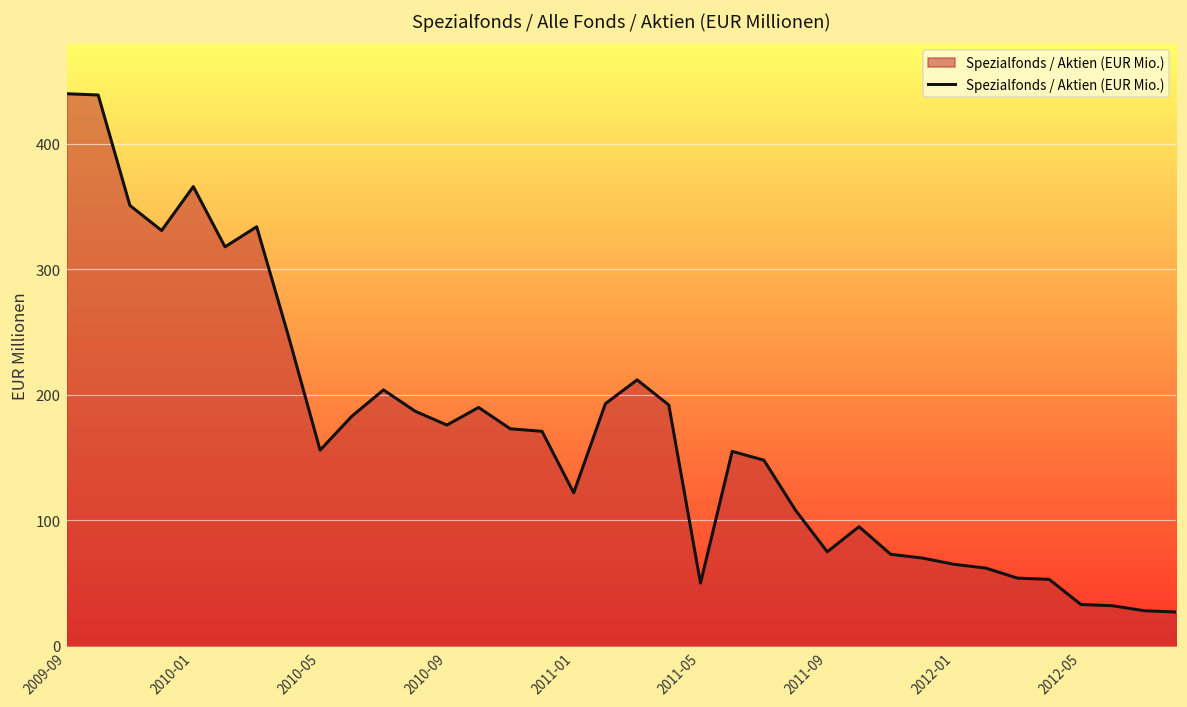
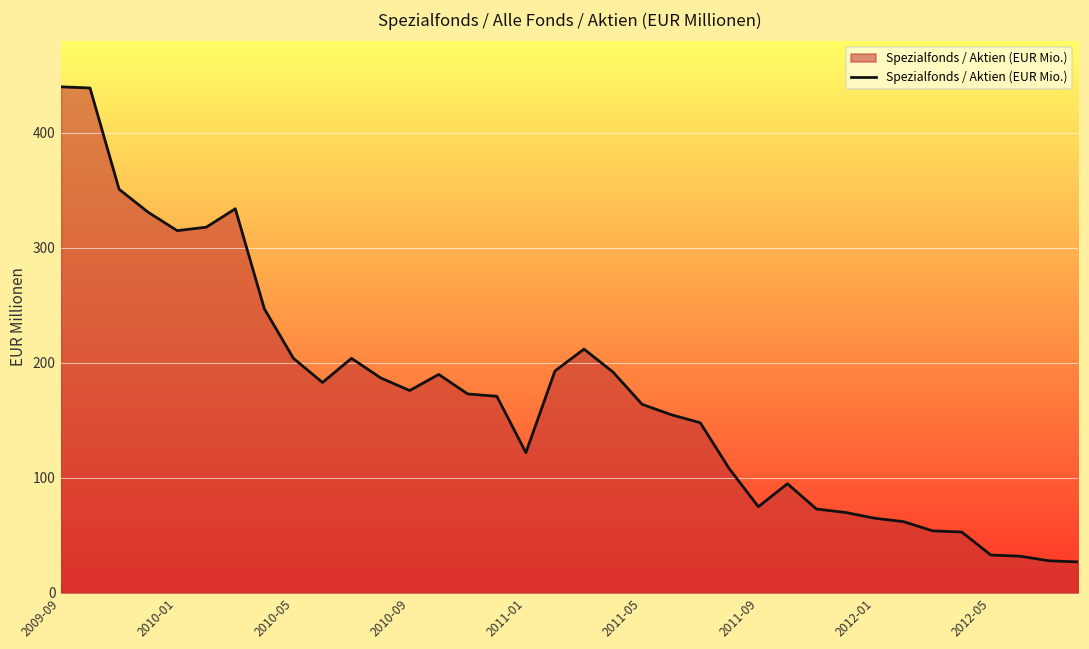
2010-01: 366 -> 315
2010-05: 156 -> 204
2011-05: 50 -> 164
